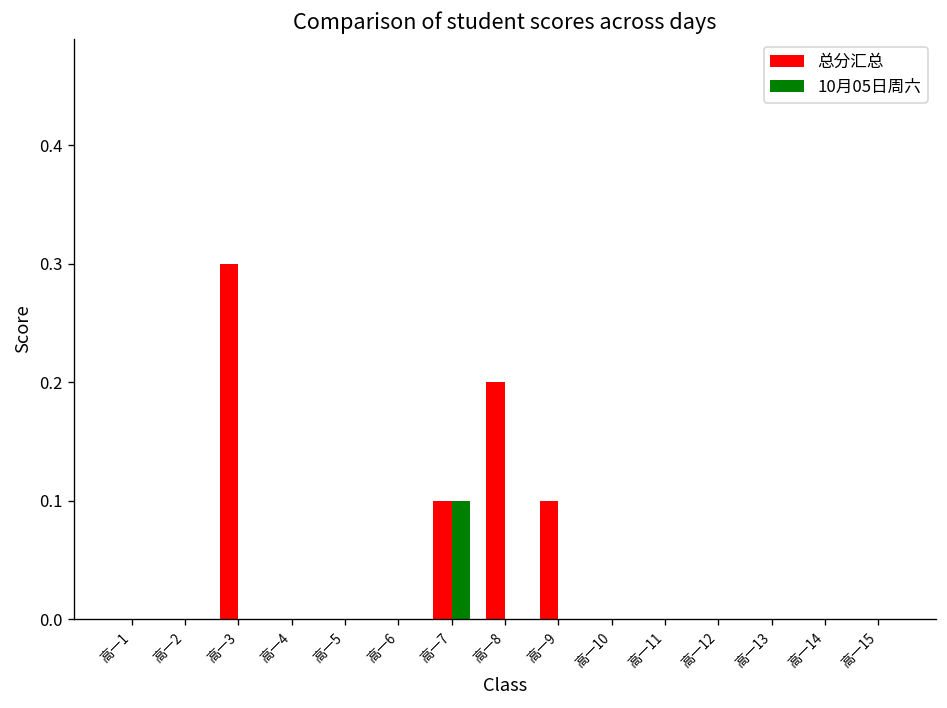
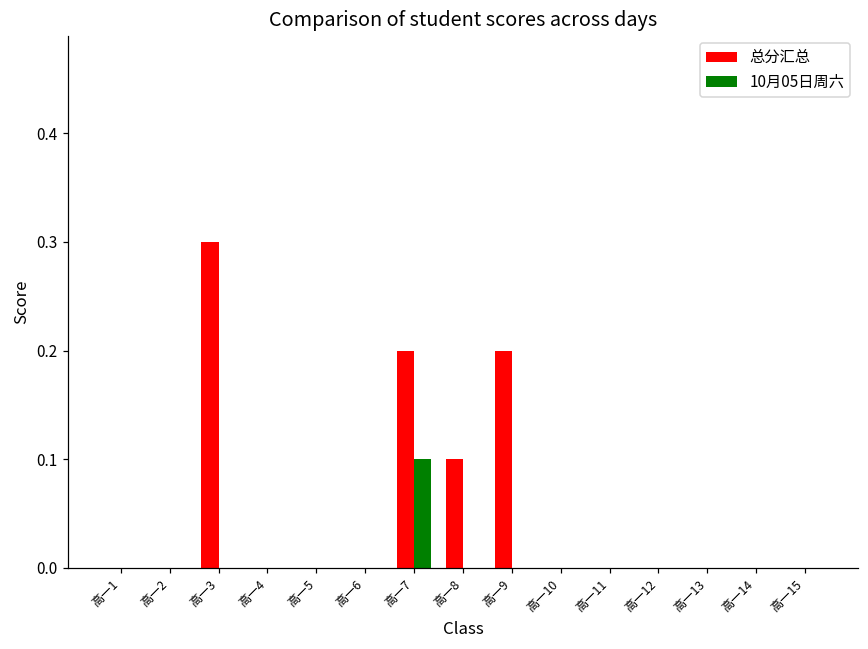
总分汇总, 高一7: 0.1 -> 0.2
总分汇总, 高一8: 0.2 -> 0.1
总分汇总, 高一9: 0.1 -> 0.2
